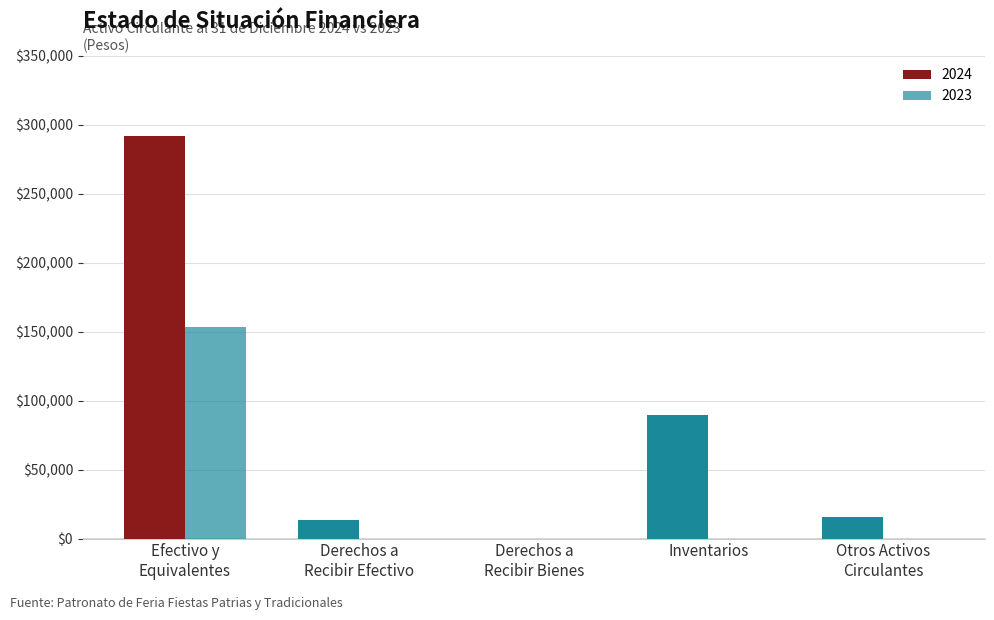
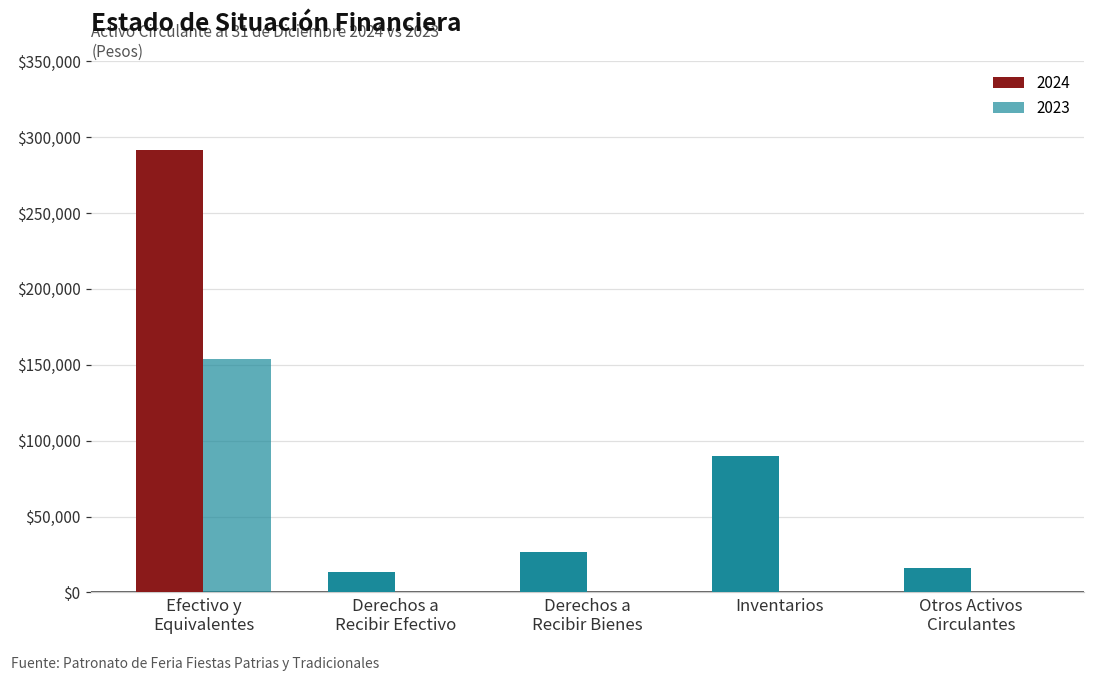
2024, Derechos a Recibir Bienes: $0 -> $26,000
